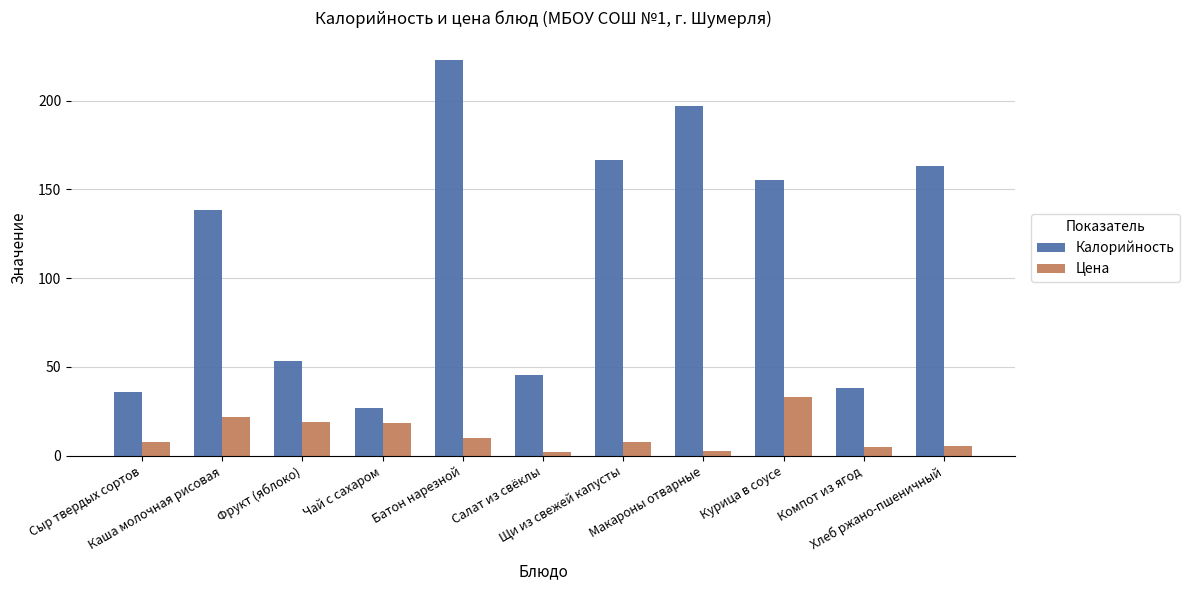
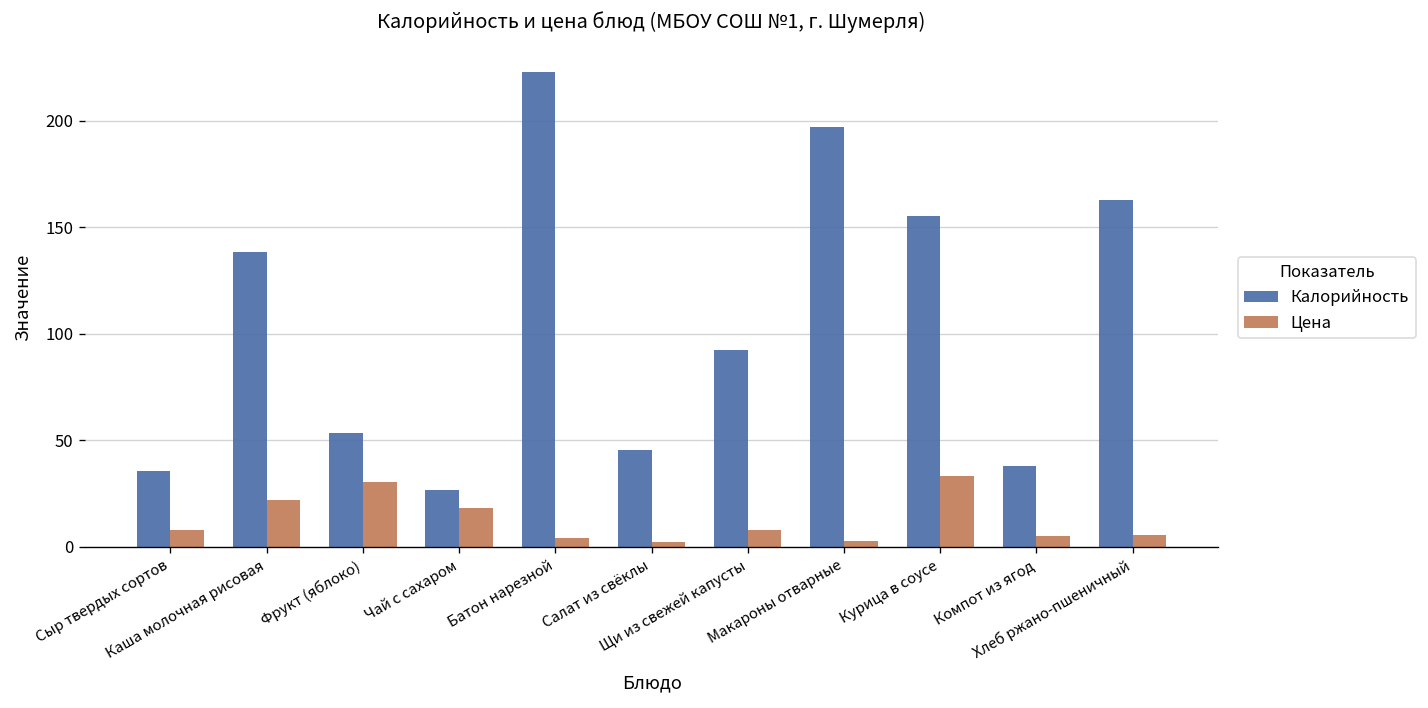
Цена, Фрукт (яблоко): 19 -> 31
Цена, Батон нарезной: 10 -> 4
Калорийность, Щи из свежей капусты: 167 -> 92
